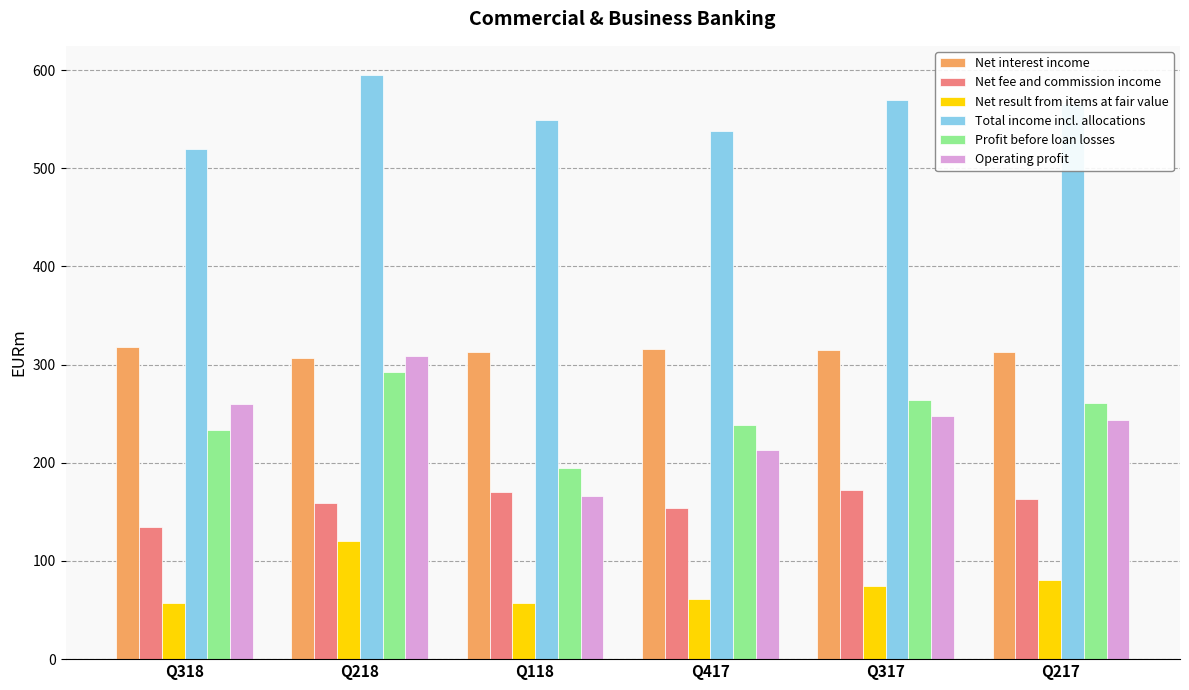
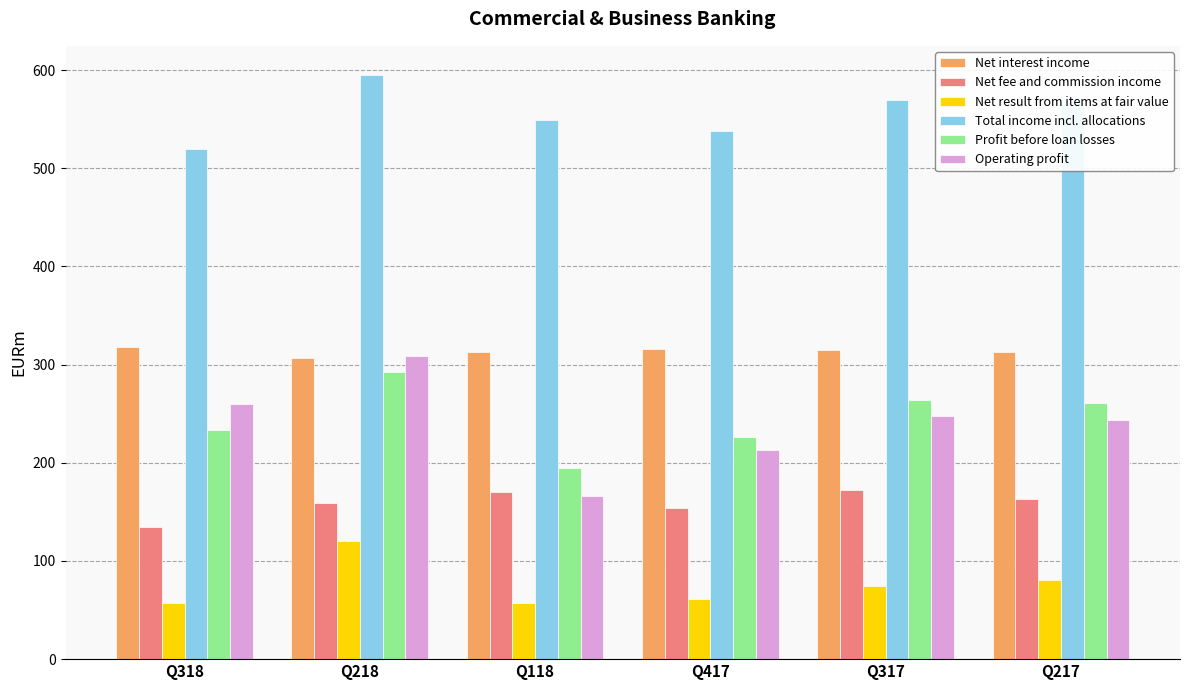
Profit before loan losses, Q417: 240 -> 230
